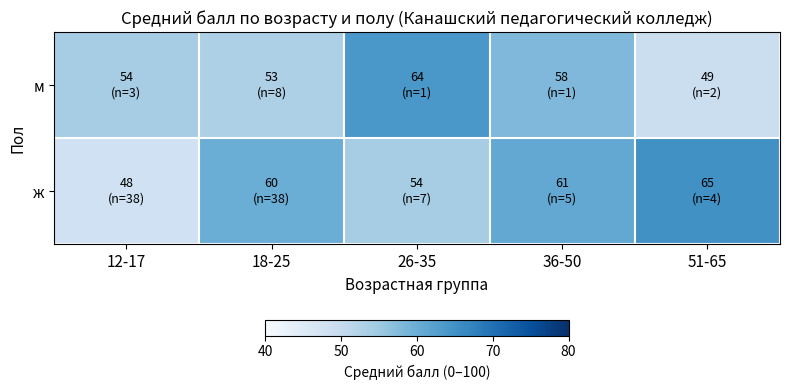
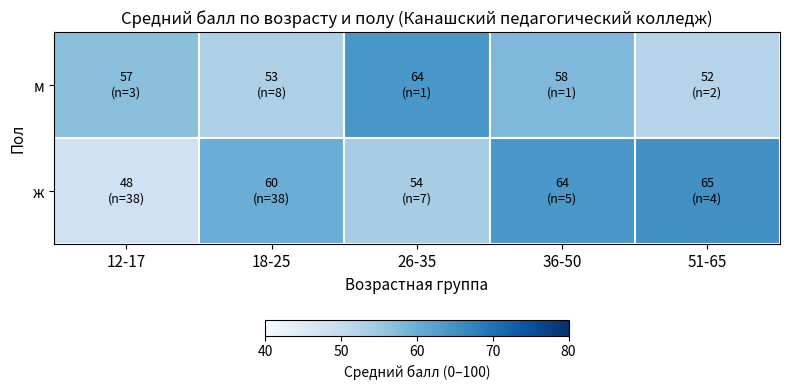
м, 12-17: 54 -> 57
м, 51-65: 49 -> 52
ж, 36-50: 61 -> 64
